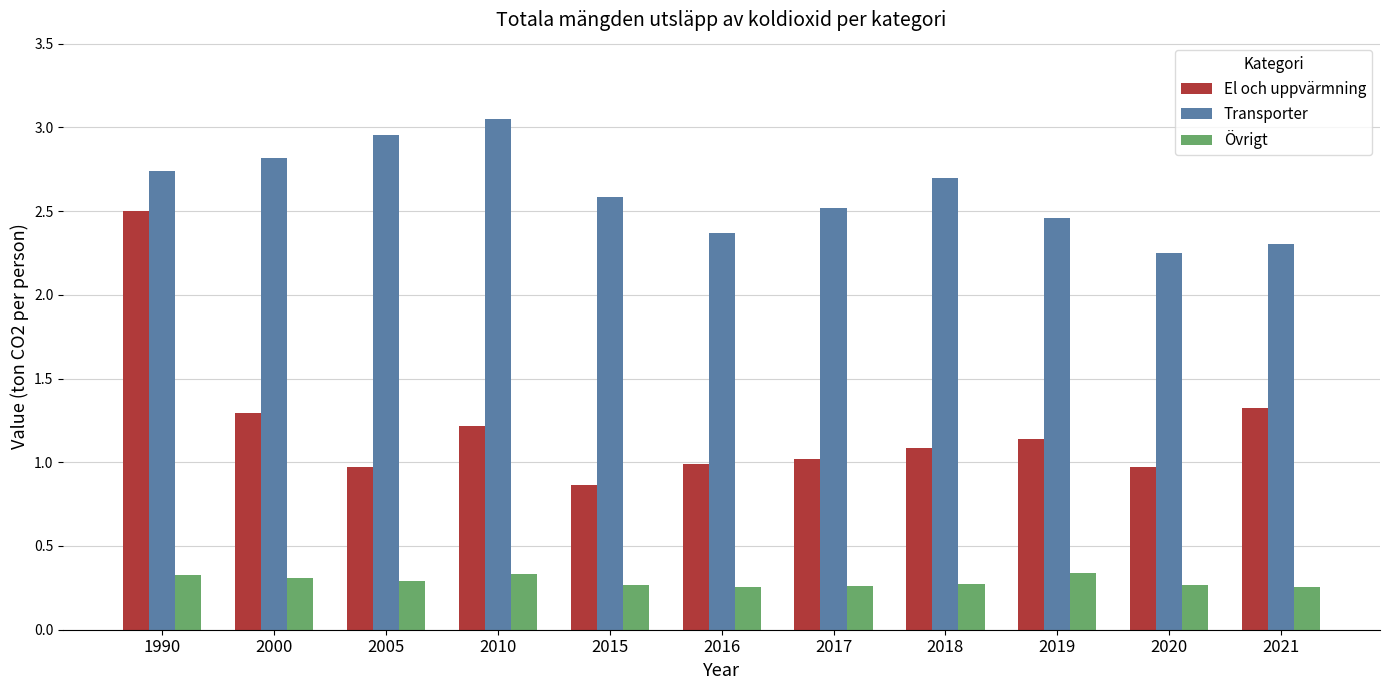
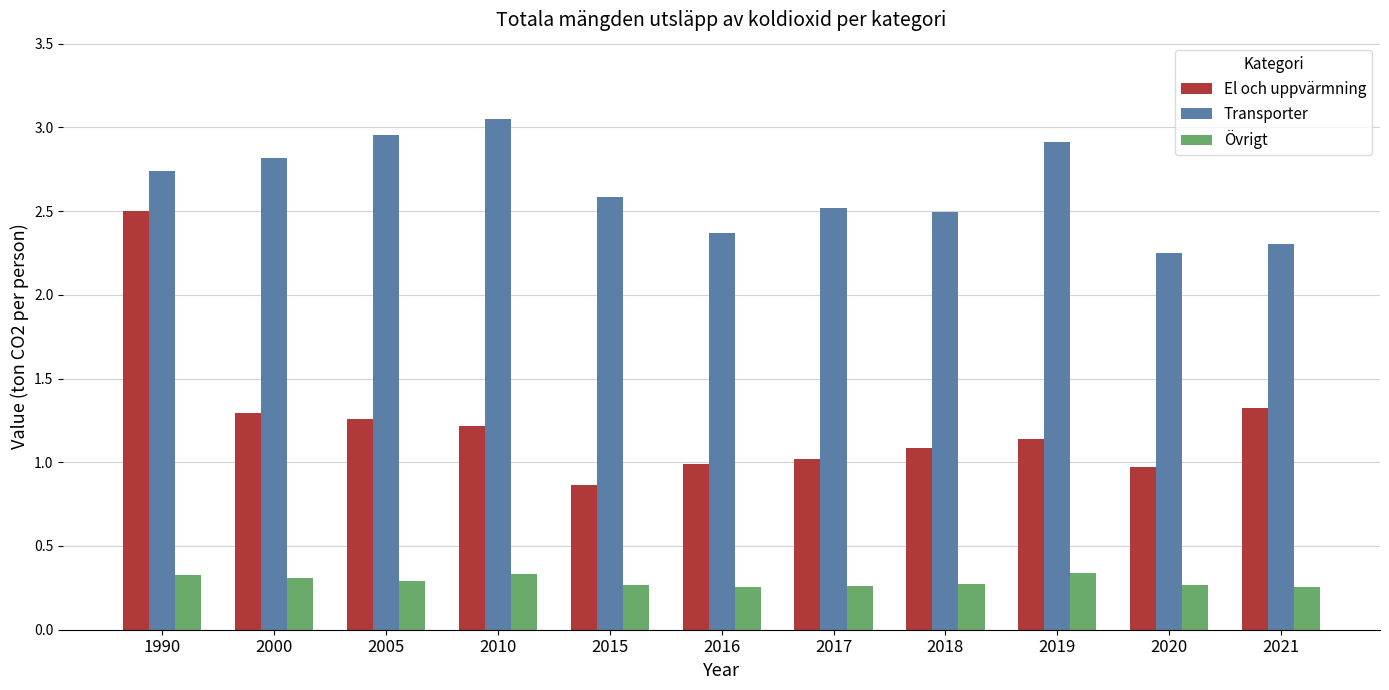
El och uppvärmning, 2005: 0.97 -> 1.26
Transporter, 2018: 2.70 -> 2.49
Transporter, 2019: 2.46 -> 2.91
